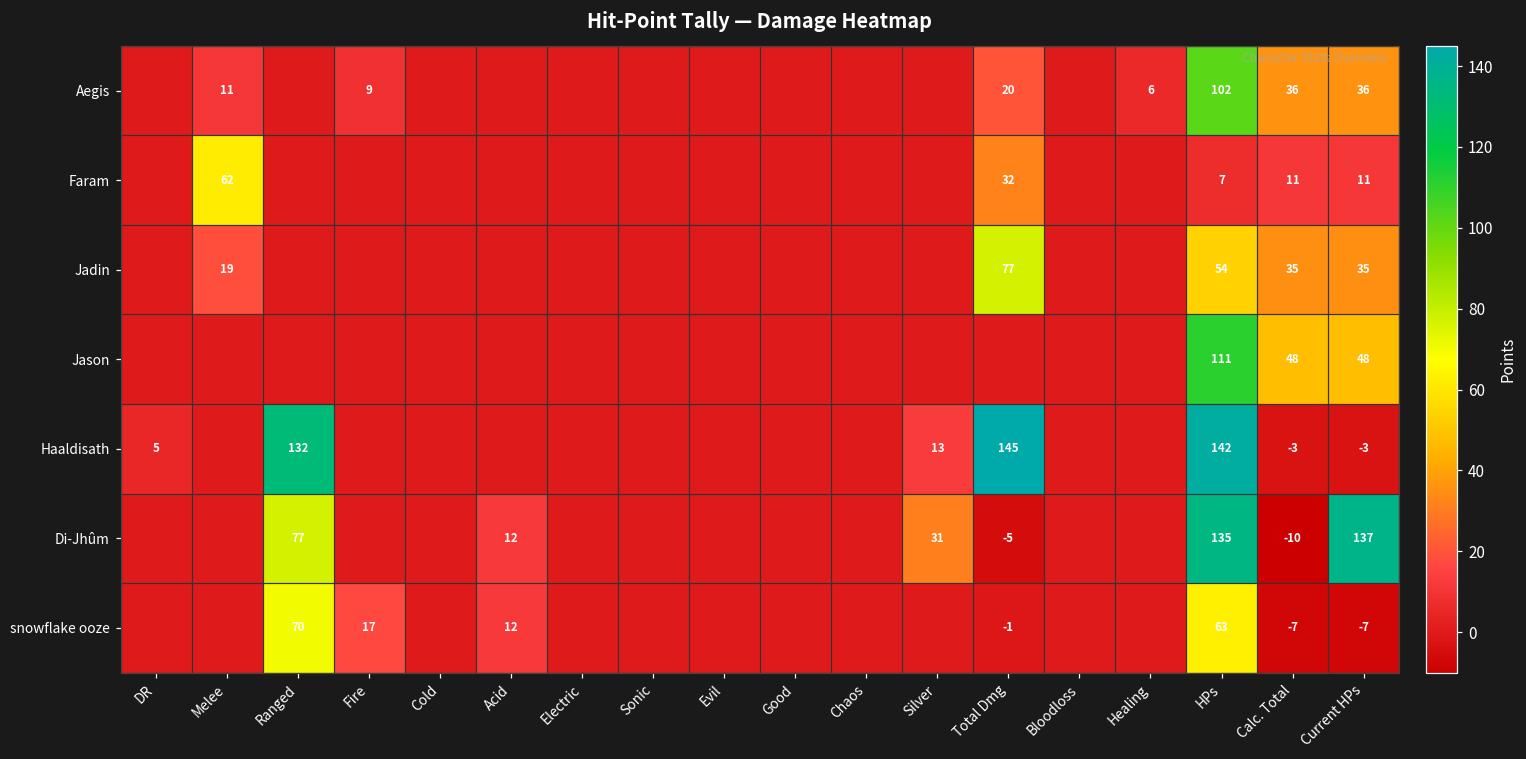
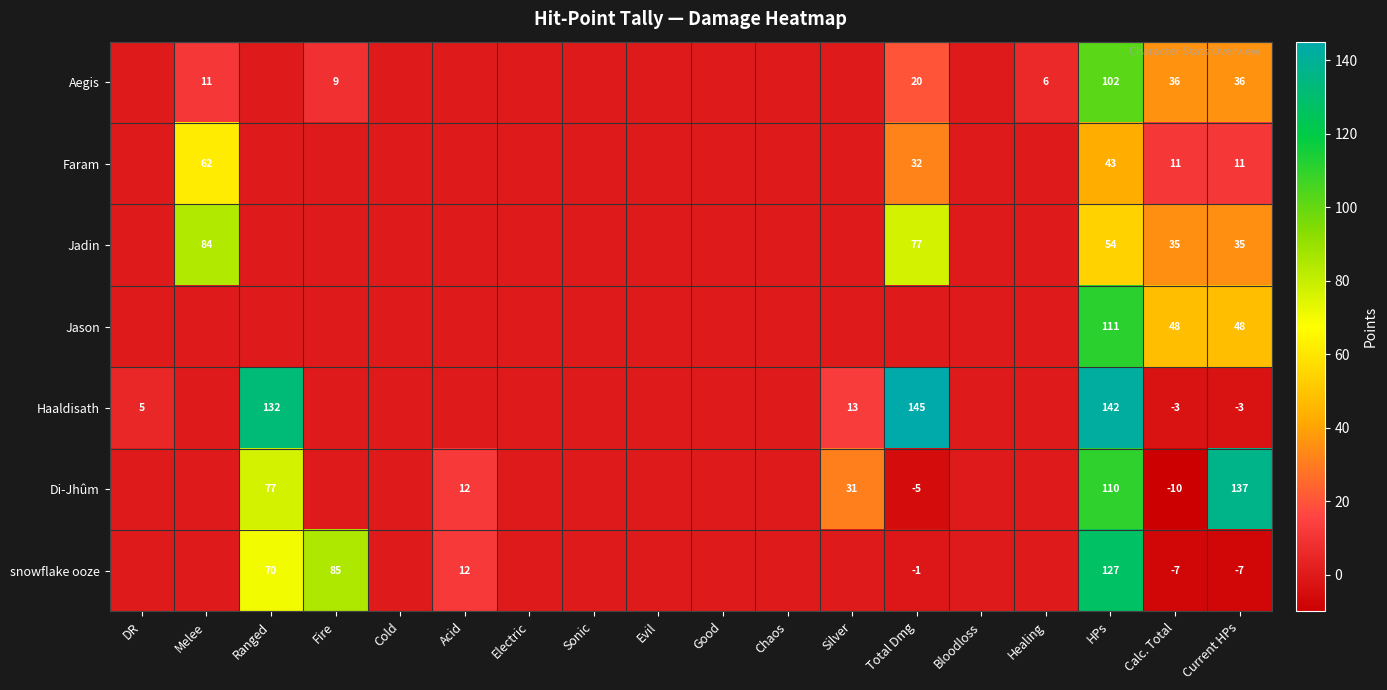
Faram, HPs: 7 -> 43
Jadin, Melee: 19 -> 84
Di-Jhûm, HPs: 135 -> 110
snowflake ooze, Fire: 17 -> 85
snowflake ooze, HPs: 63 -> 127
